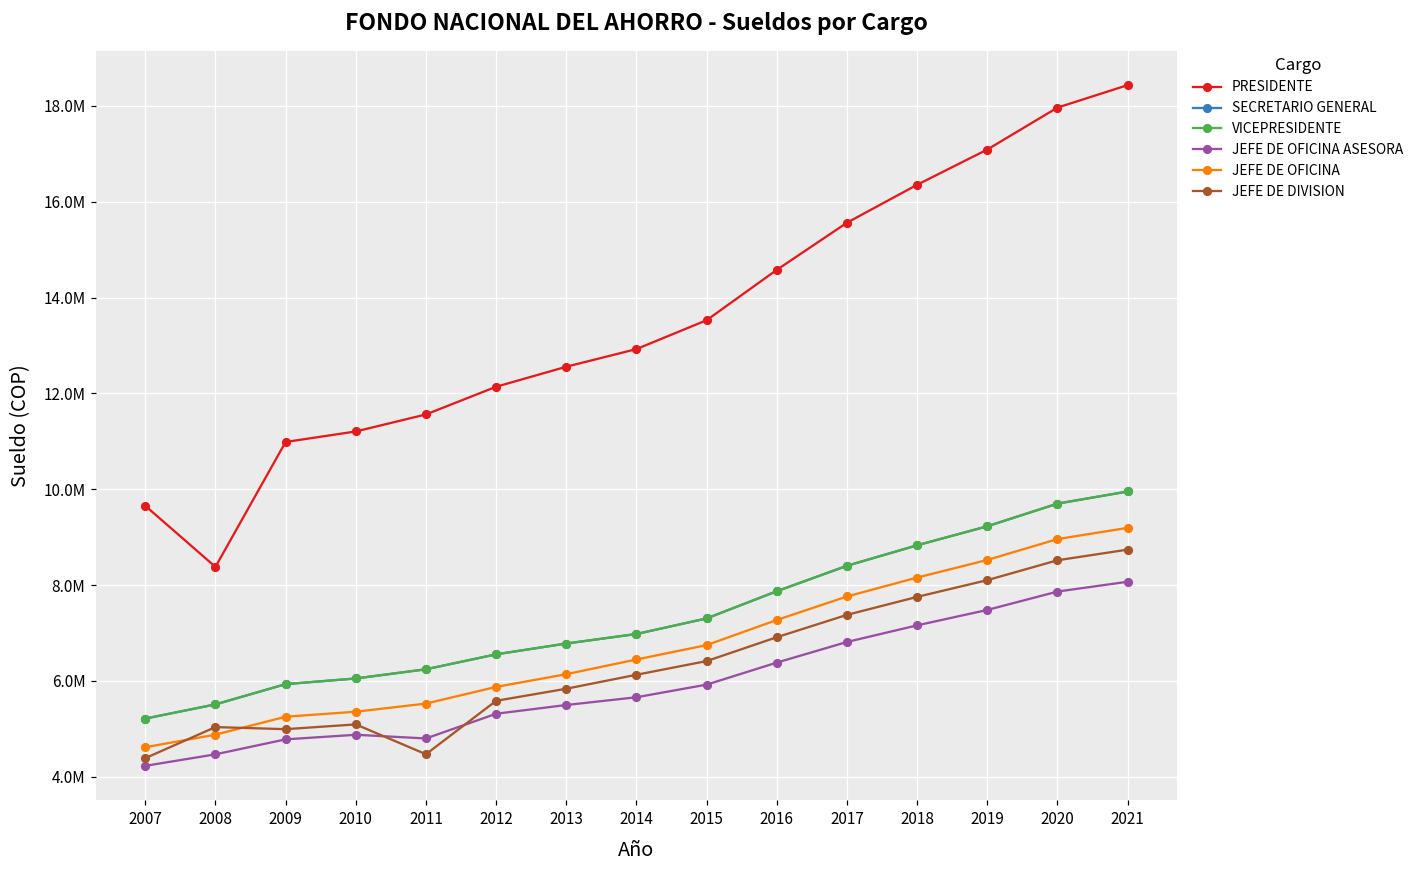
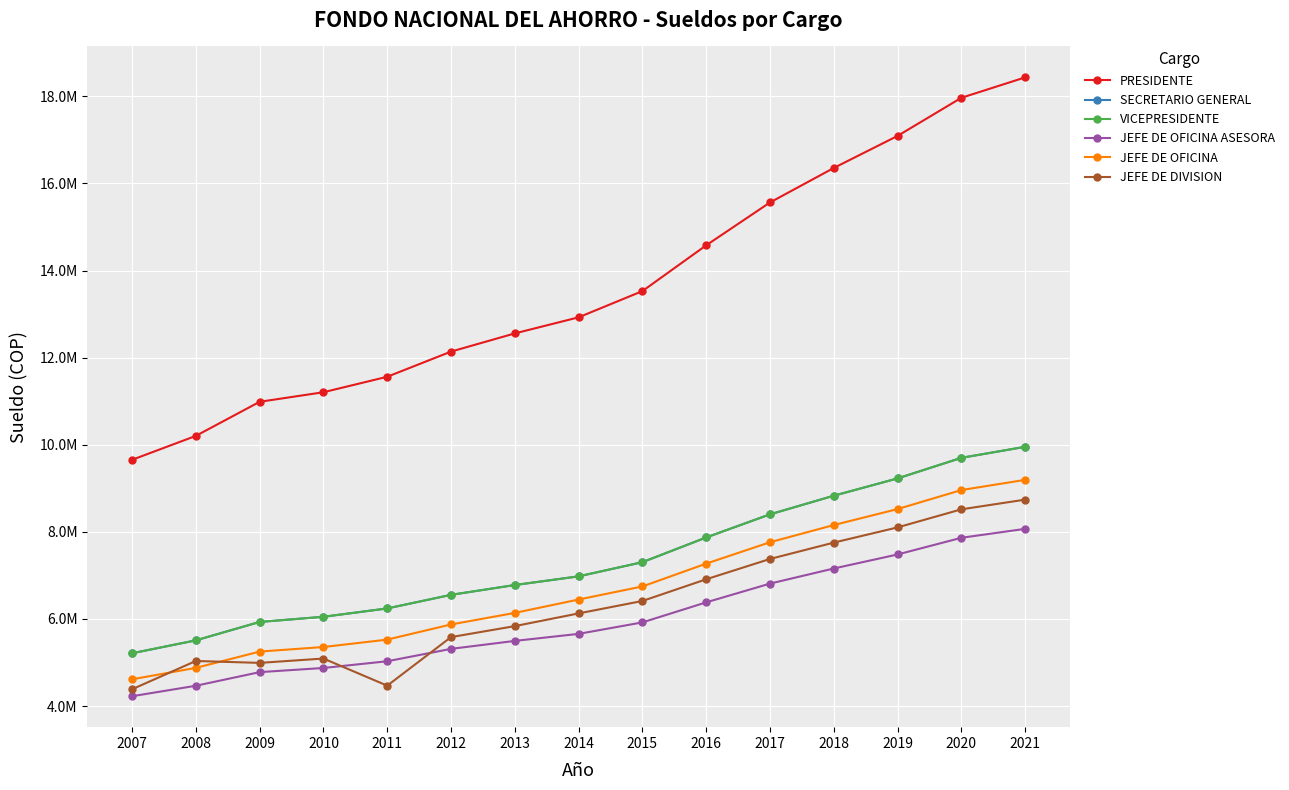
PRESIDENTE, 2008: 8400000 -> 10200000
JEFE DE OFICINA ASESORA, 2011: 4800000 -> 5000000
